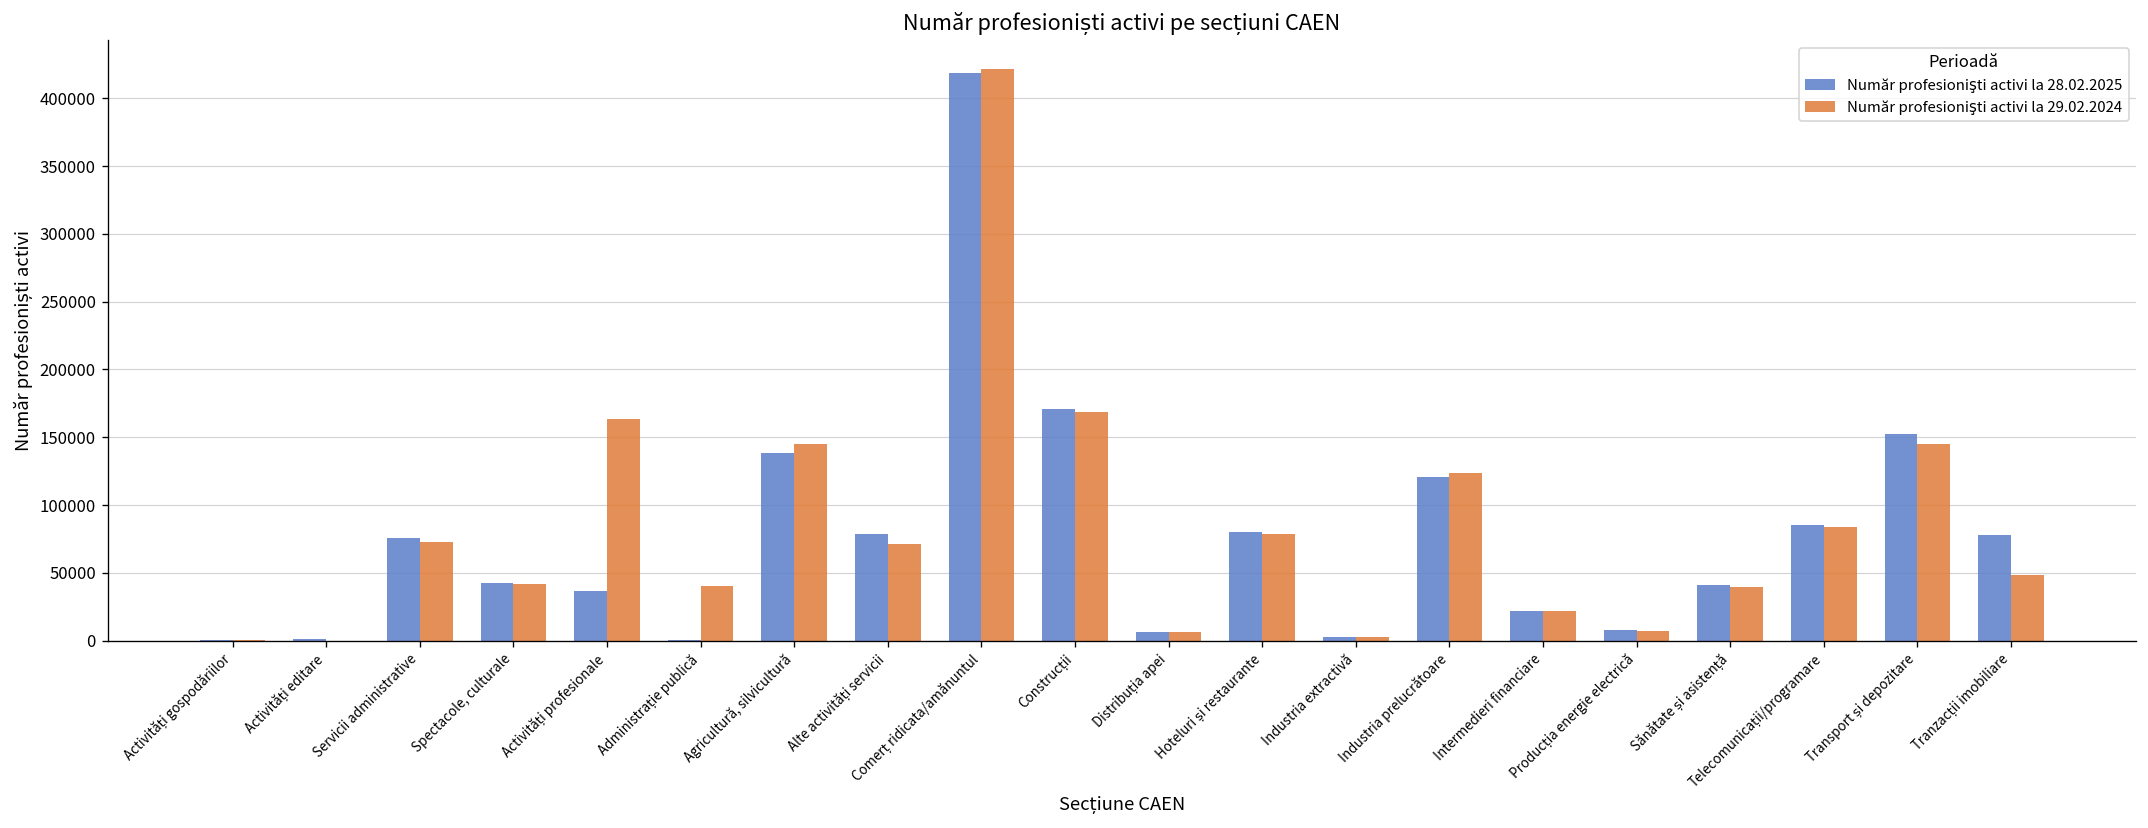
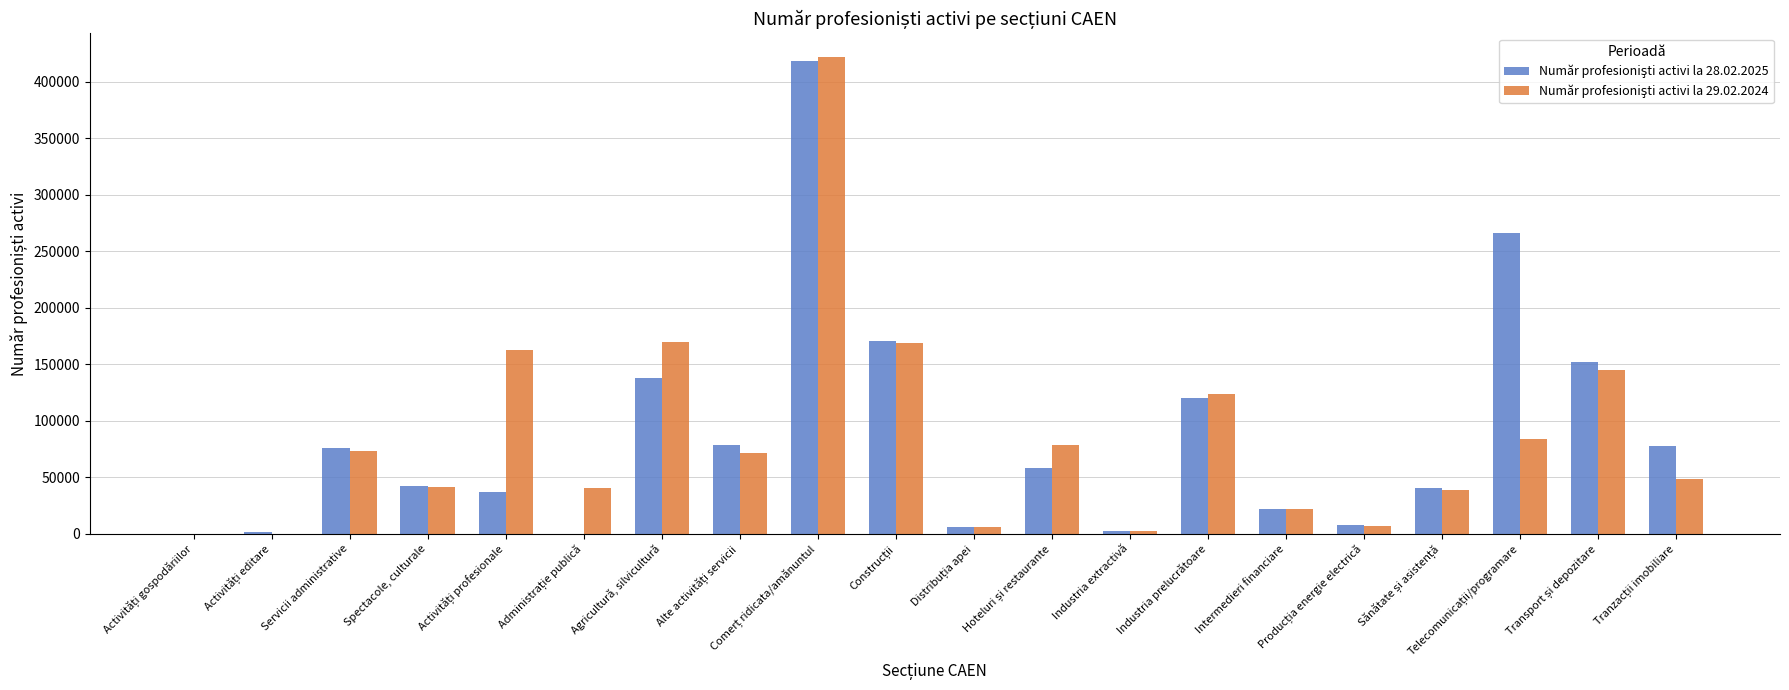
Număr profesionişti activi la 29.02.2024, Agricultură, silvicultură: 145000 -> 170000
Număr profesionişti activi la 28.02.2025, Hoteluri și restaurante: 80000 -> 58000
Număr profesionişti activi la 28.02.2025, Telecomunicații/programare: 86000 -> 266000
